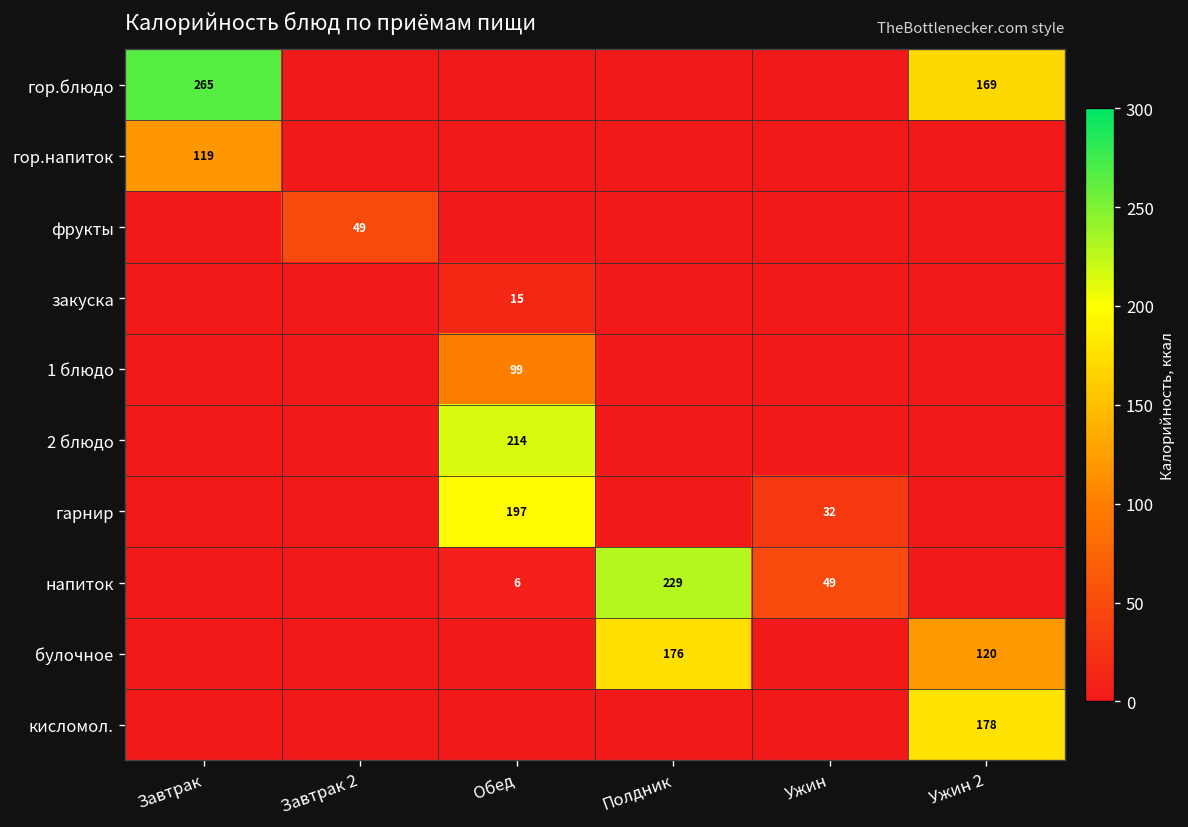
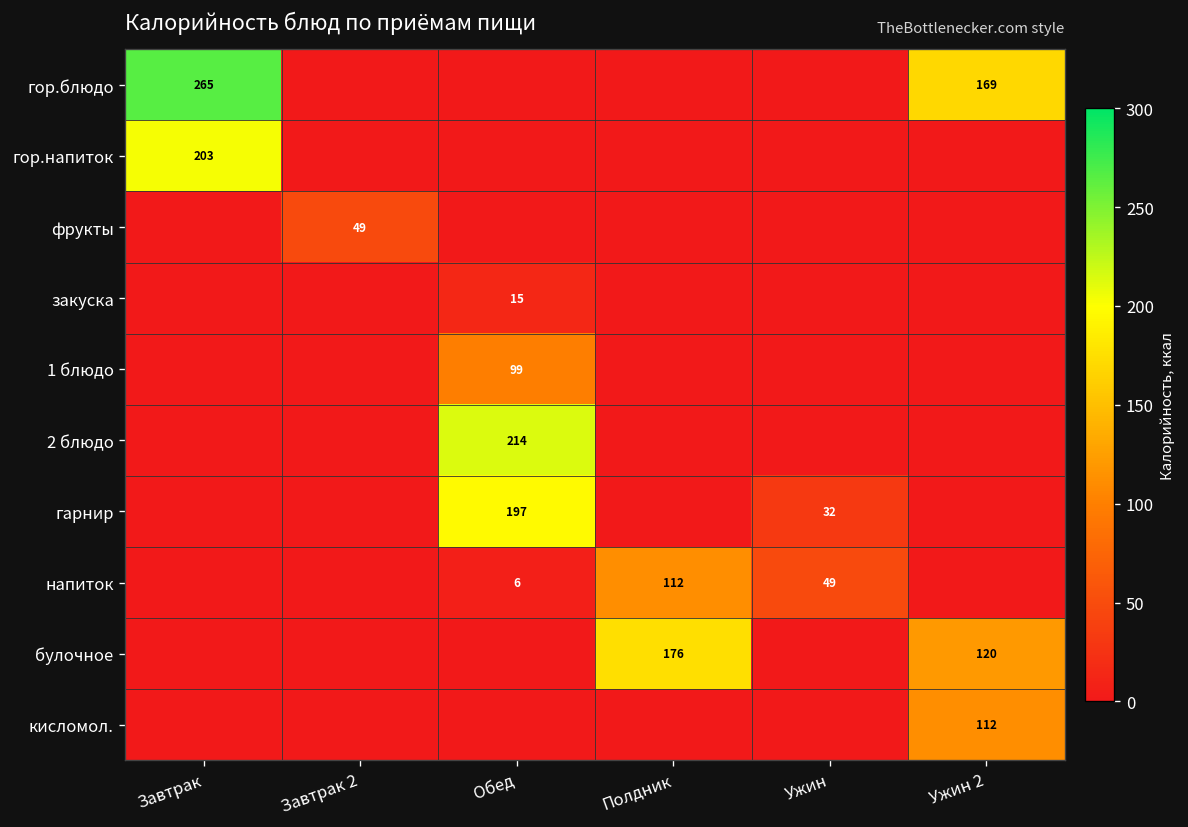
гор.напиток, Завтрак: 119 -> 203
напиток, Полдник: 229 -> 112
кисломол., Ужин 2: 178 -> 112
